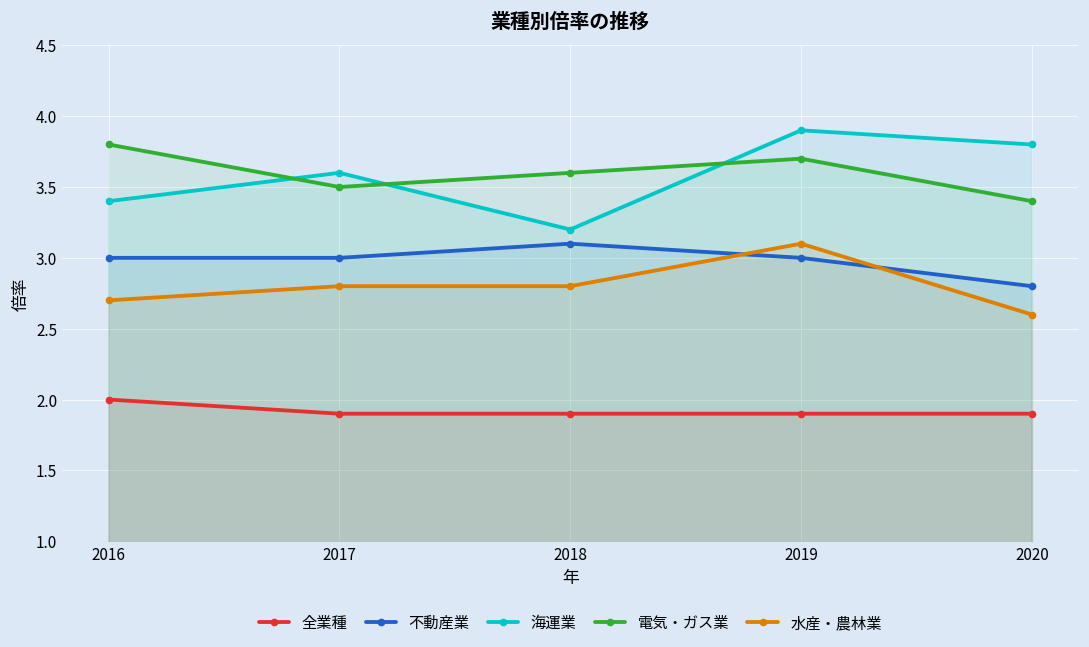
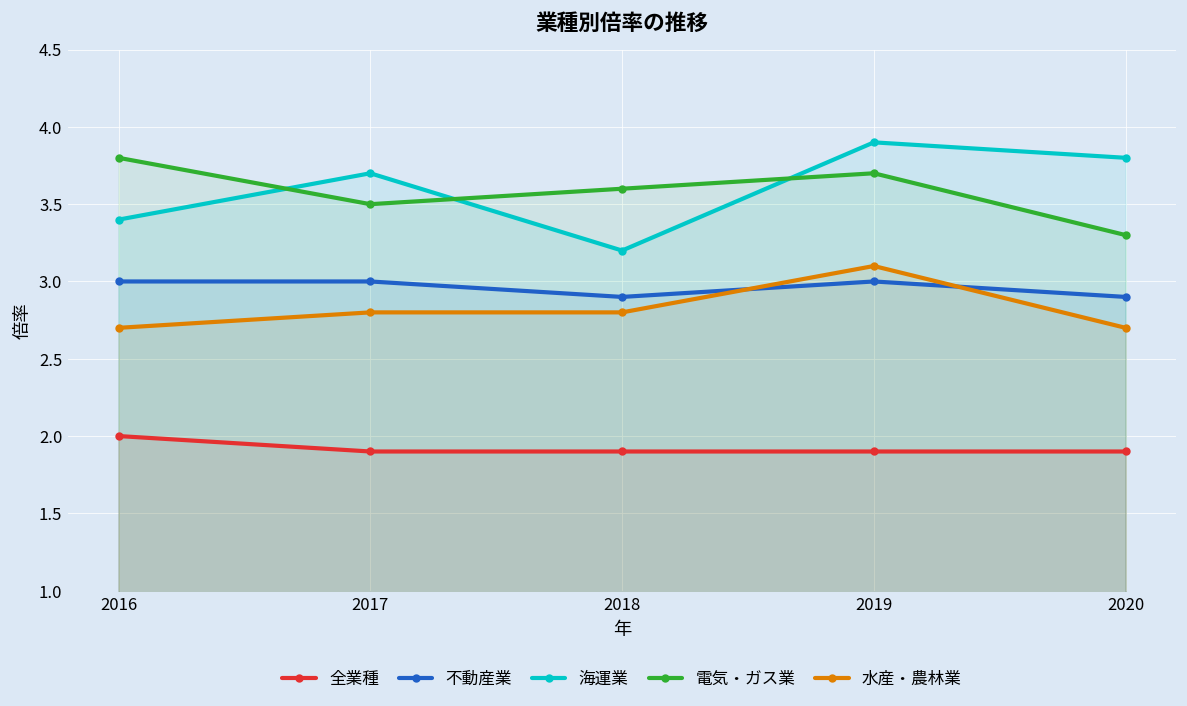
海運業, 2017: 3.6 -> 3.7
不動産業, 2018: 3.1 -> 2.9
不動産業, 2020: 2.8 -> 2.9
電気・ガス業, 2020: 3.4 -> 3.3
水産・農林業, 2020: 2.6 -> 2.7
